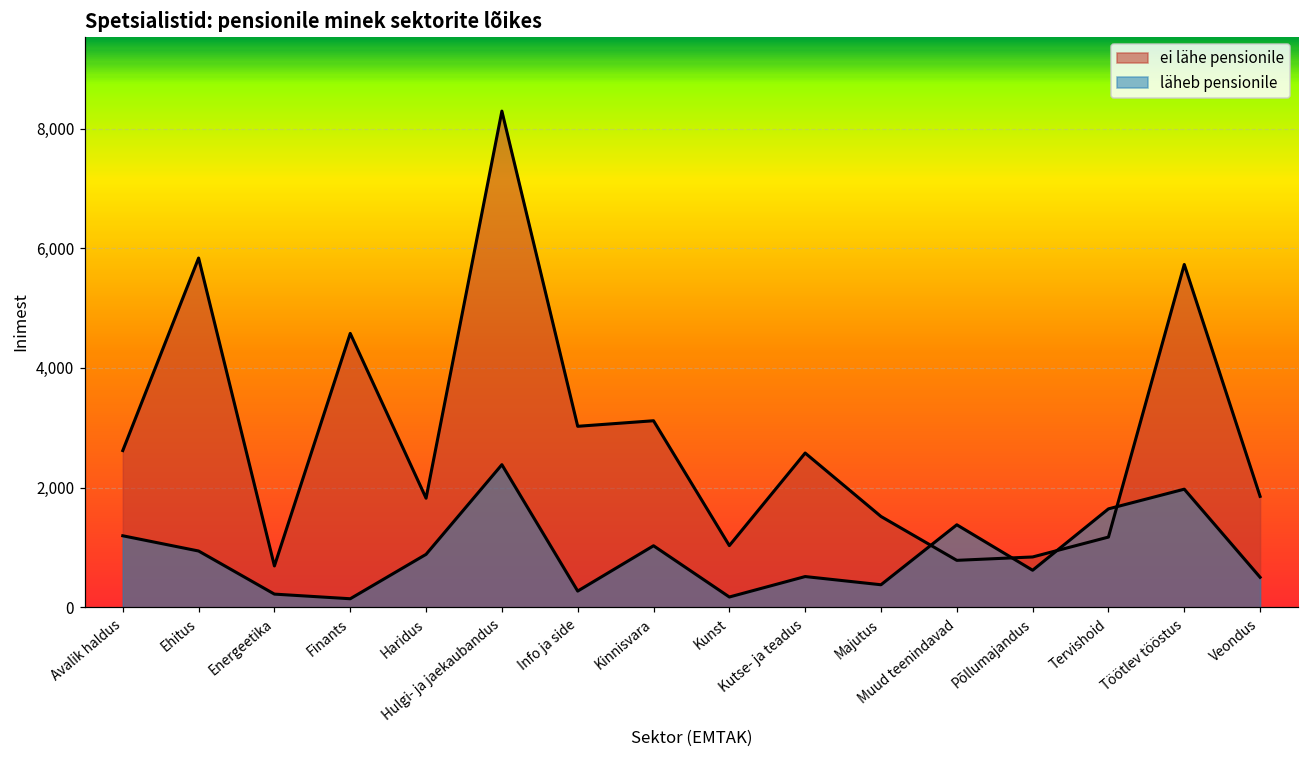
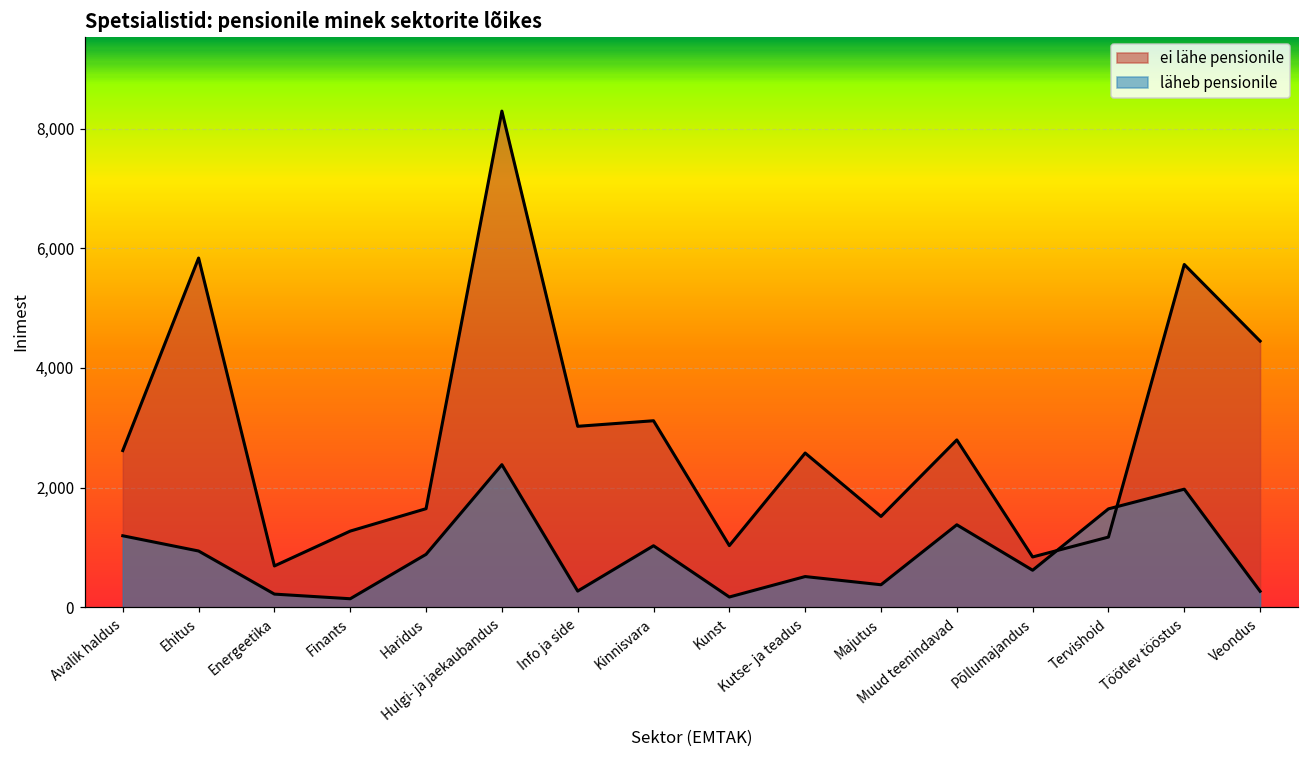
ei lähe pensionile, Finants: 4,600 -> 1,300
ei lähe pensionile, Haridus: 1,800 -> 1,600
ei lähe pensionile, Muud teenindavad: 800 -> 2,800
ei lähe pensionile, Veondus: 1,900 -> 4,400
läheb pensionile, Veondus: 500 -> 300
